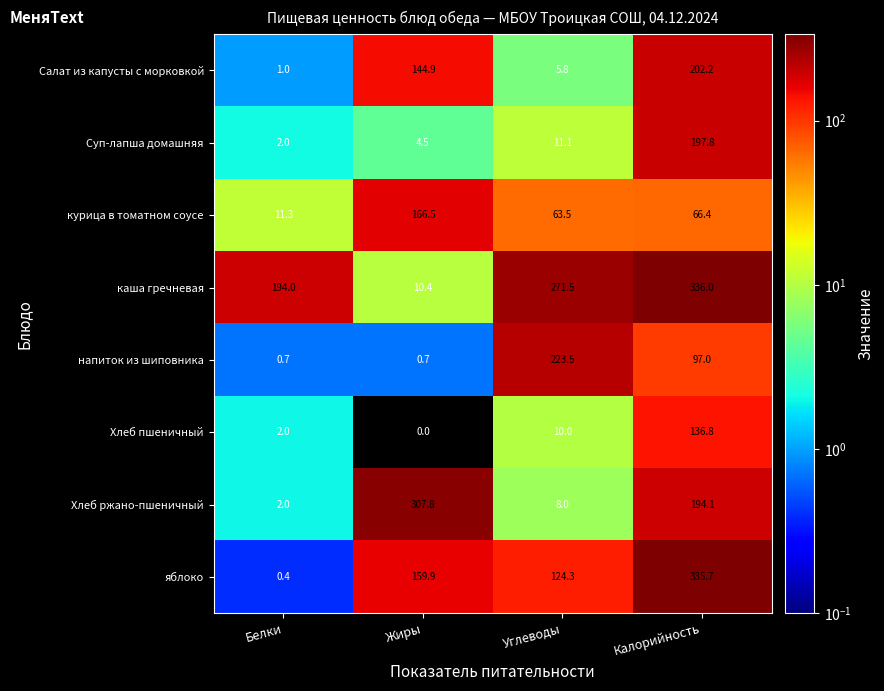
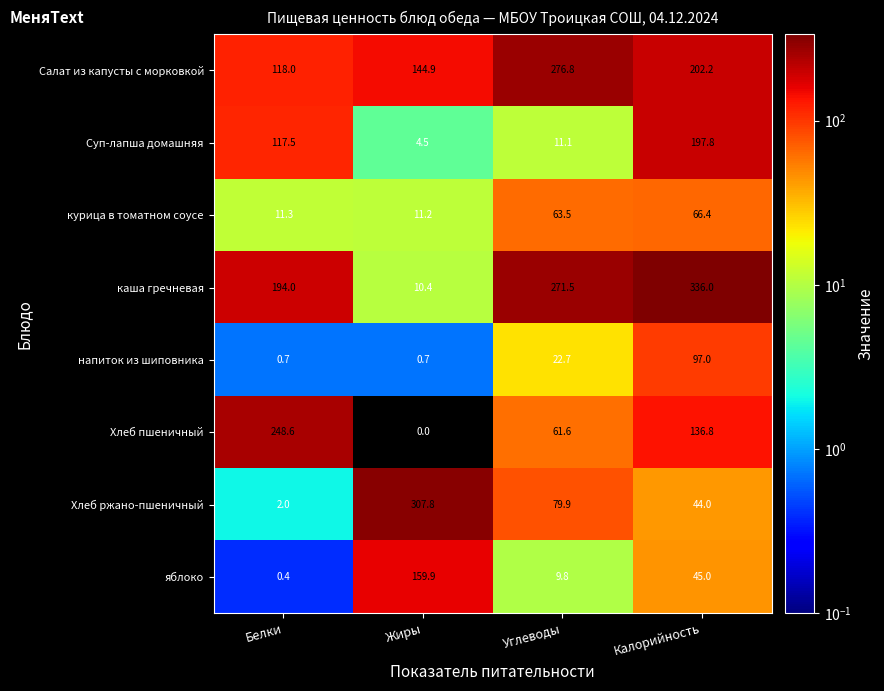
Салат из капусты с морковкой, Белки: 1.0 -> 118.0
Салат из капусты с морковкой, Углеводы: 5.8 -> 276.8
Суп-лапша домашняя, Белки: 2.0 -> 117.5
курица в томатном соусе, Жиры: 166.5 -> 11.2
напиток из шиповника, Углеводы: 223.5 -> 22.7
Хлеб пшеничный, Белки: 2.0 -> 248.6
Хлеб пшеничный, Углеводы: 10.0 -> 61.6
Хлеб ржано-пшеничный, Углеводы: 8.0 -> 79.9
Хлеб ржано-пшеничный, Калорийность: 194.1 -> 44.0
яблоко, Углеводы: 124.3 -> 9.8
яблоко, Калорийность: 335.7 -> 45.0
